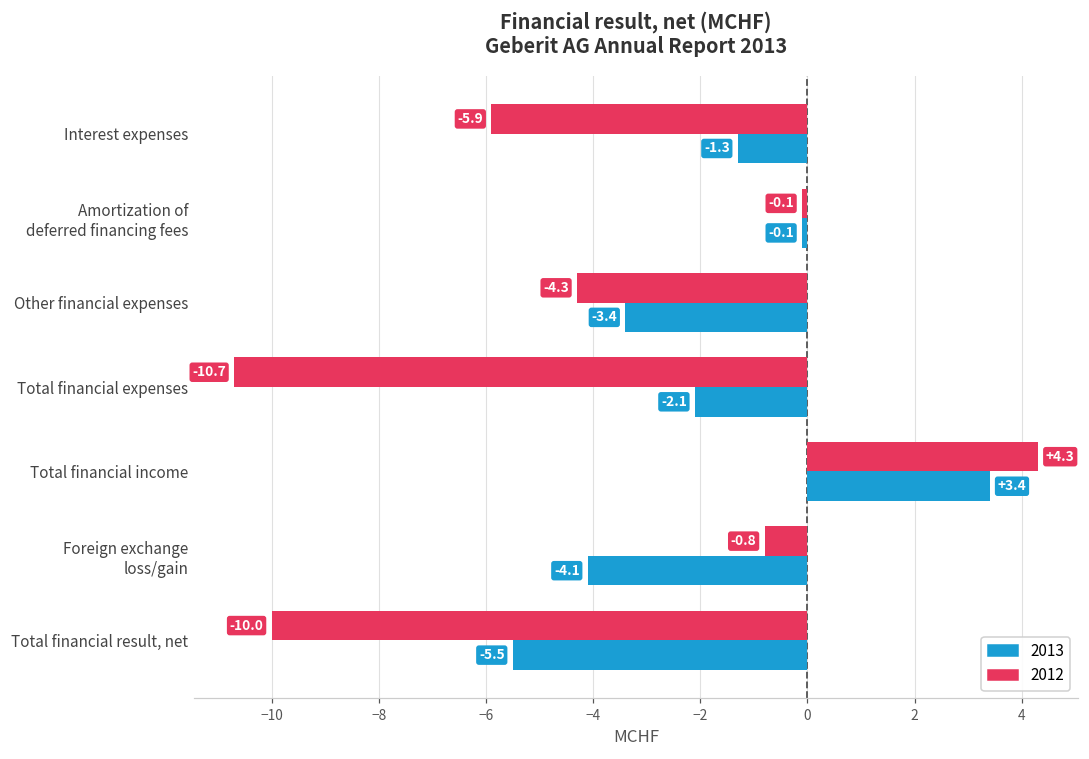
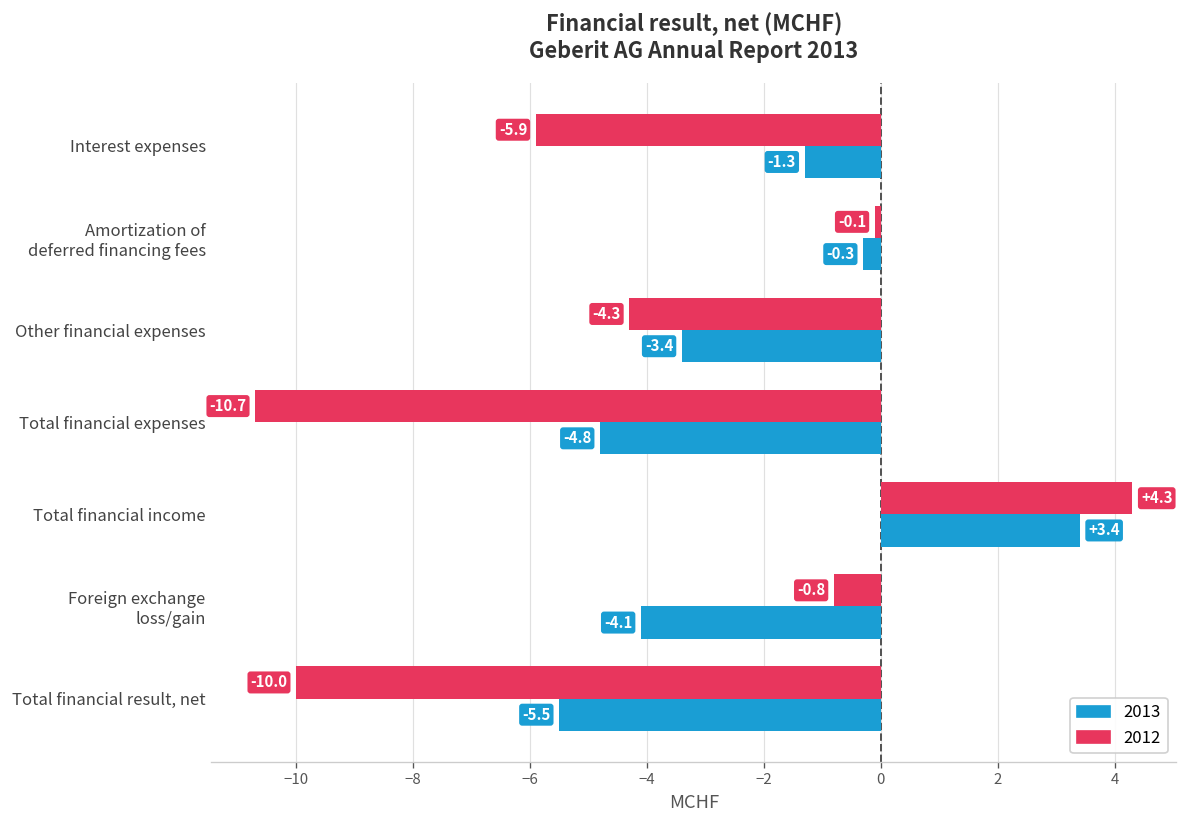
2013, Amortization of deferred financing fees: -0.1 -> -0.3
2013, Total financial expenses: -2.1 -> -4.8
